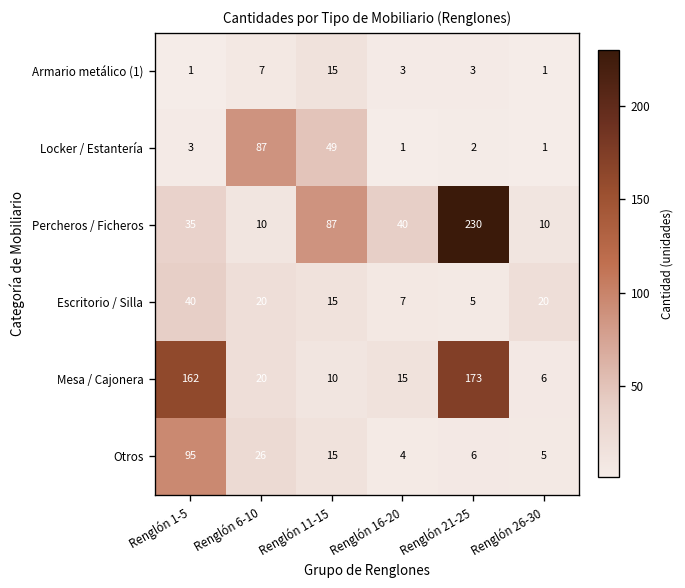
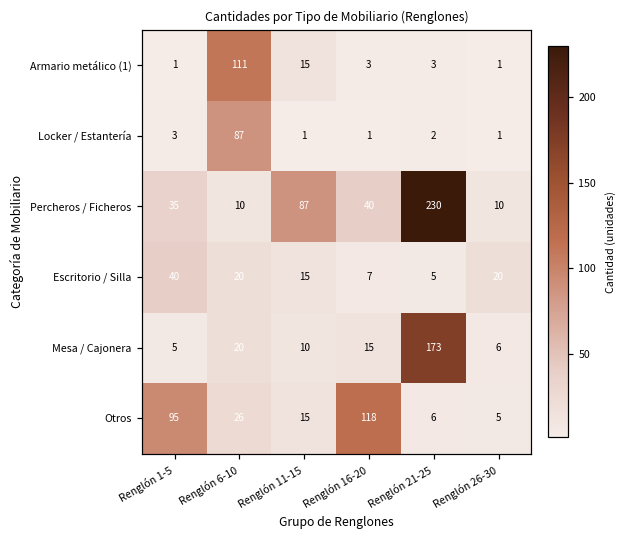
Armario metálico (1), Renglón 6-10: 7 -> 111
Locker / Estantería, Renglón 11-15: 49 -> 1
Mesa / Cajonera, Renglón 1-5: 162 -> 5
Otros, Renglón 16-20: 4 -> 118
